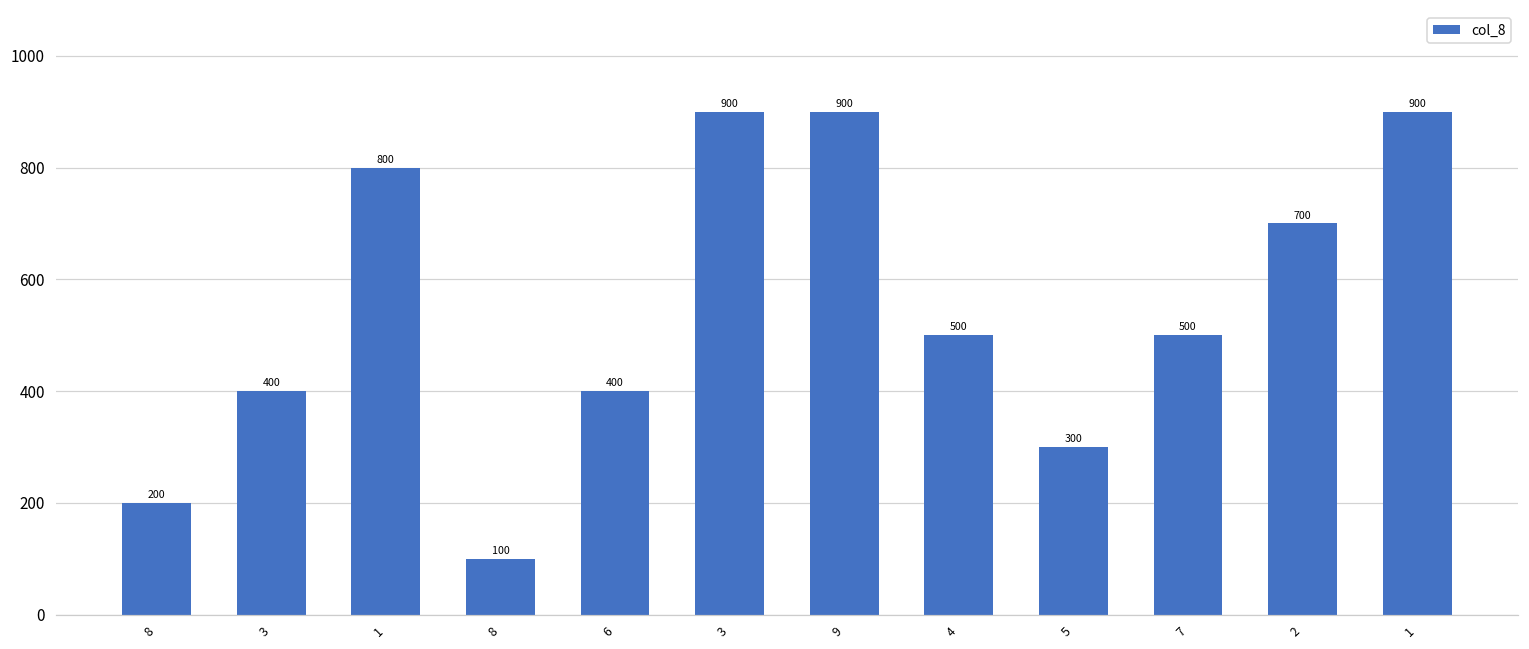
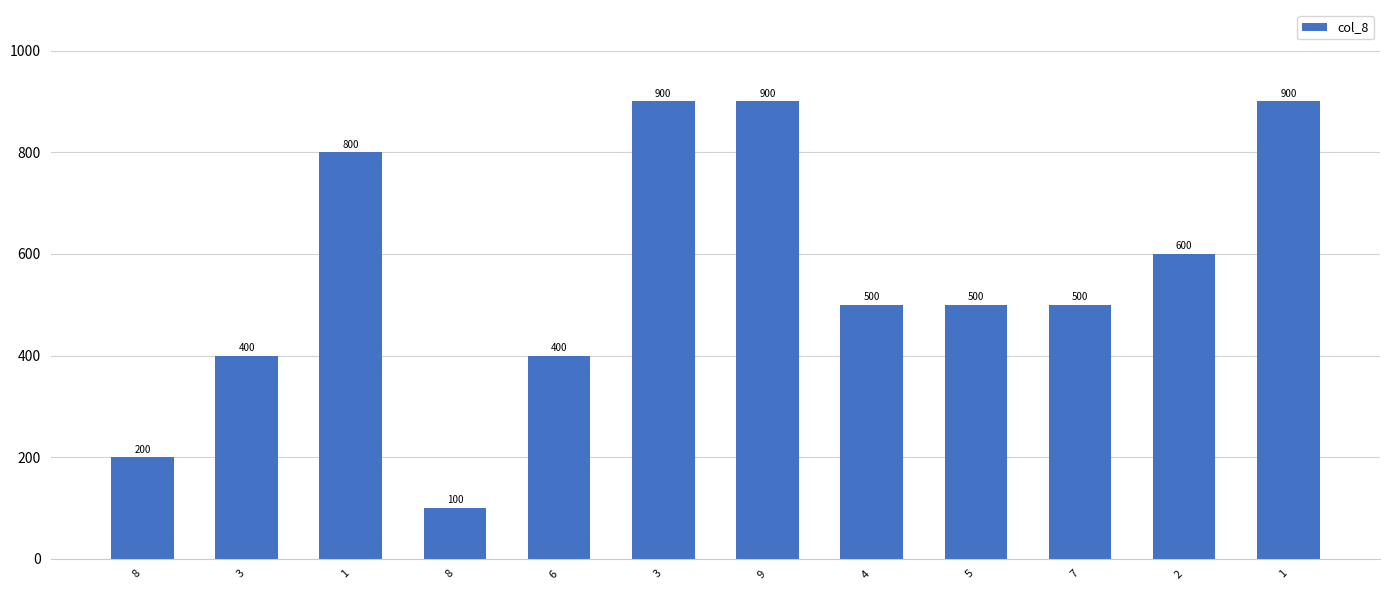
5: 300 -> 500
2: 700 -> 600
